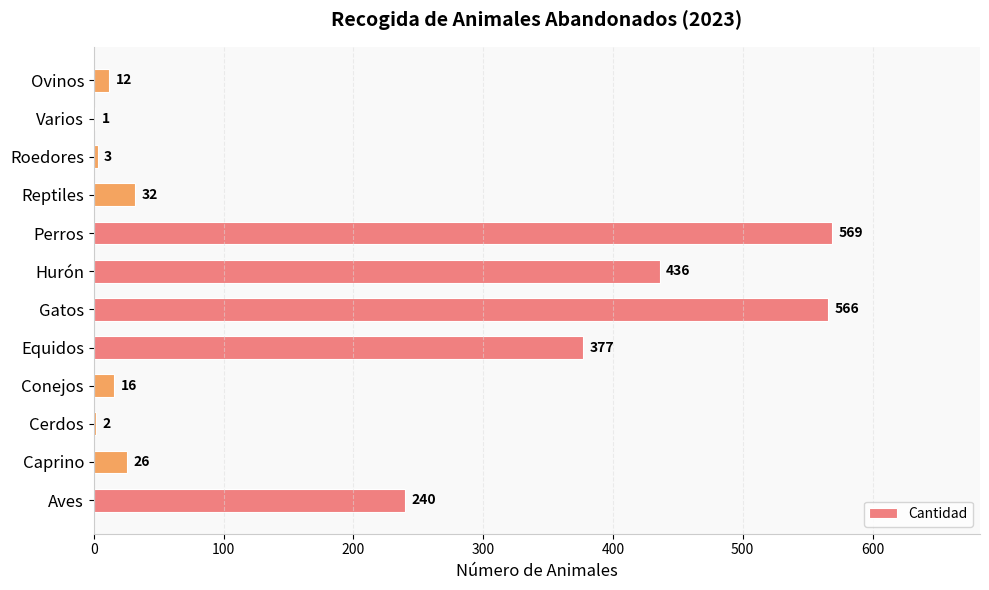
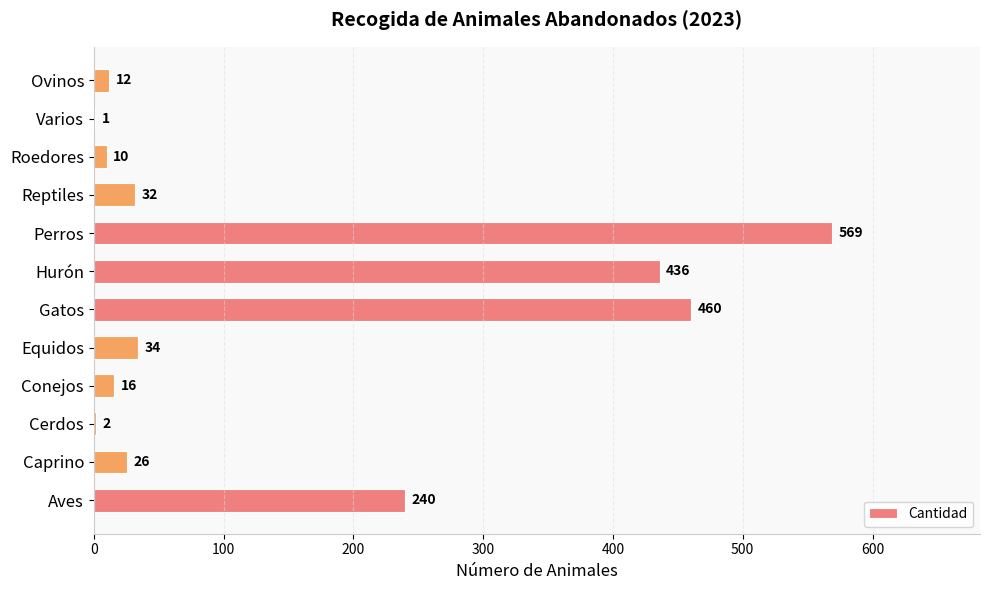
Roedores: 3 -> 10
Gatos: 566 -> 460
Equidos: 377 -> 34
